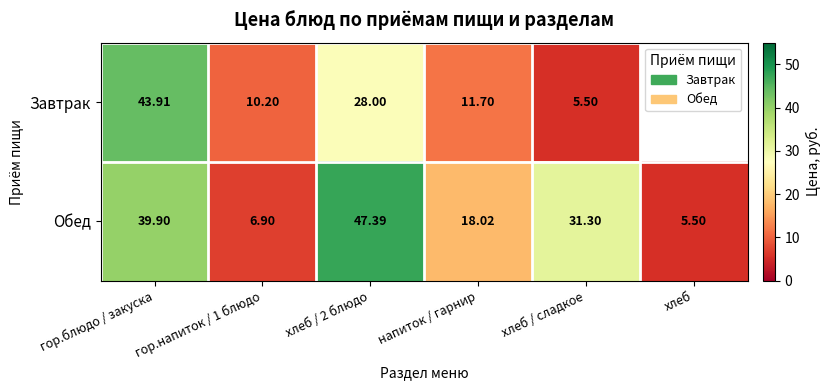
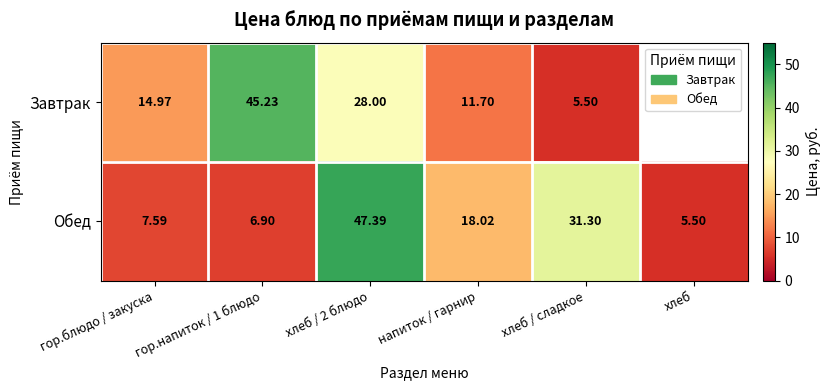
Завтрак, гор.блюдо / закуска: 43.91 -> 14.97
Завтрак, гор.напиток / 1 блюдо: 10.20 -> 45.23
Обед, гор.блюдо / закуска: 39.90 -> 7.59
